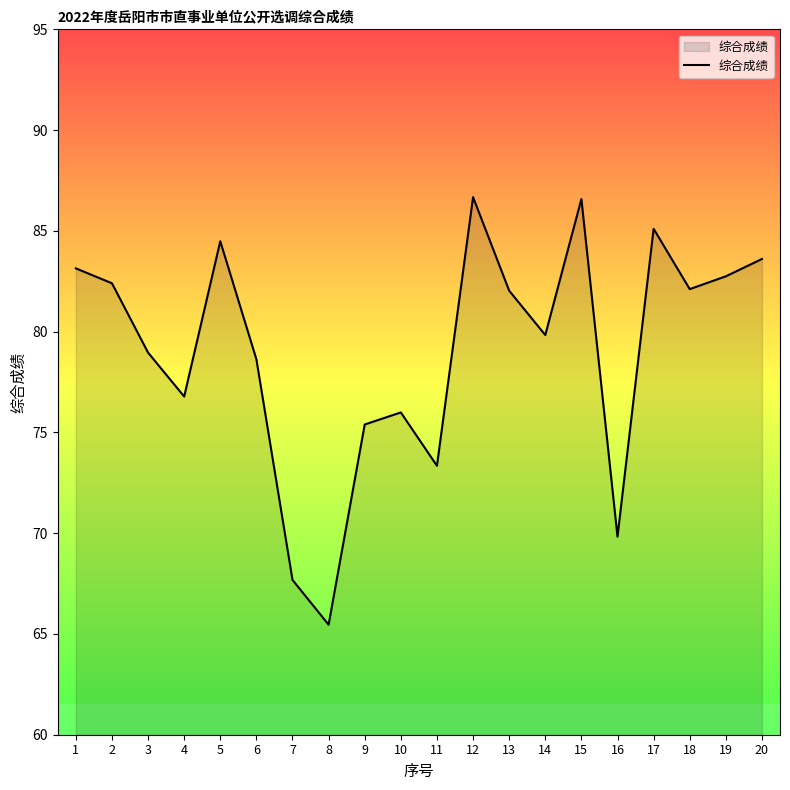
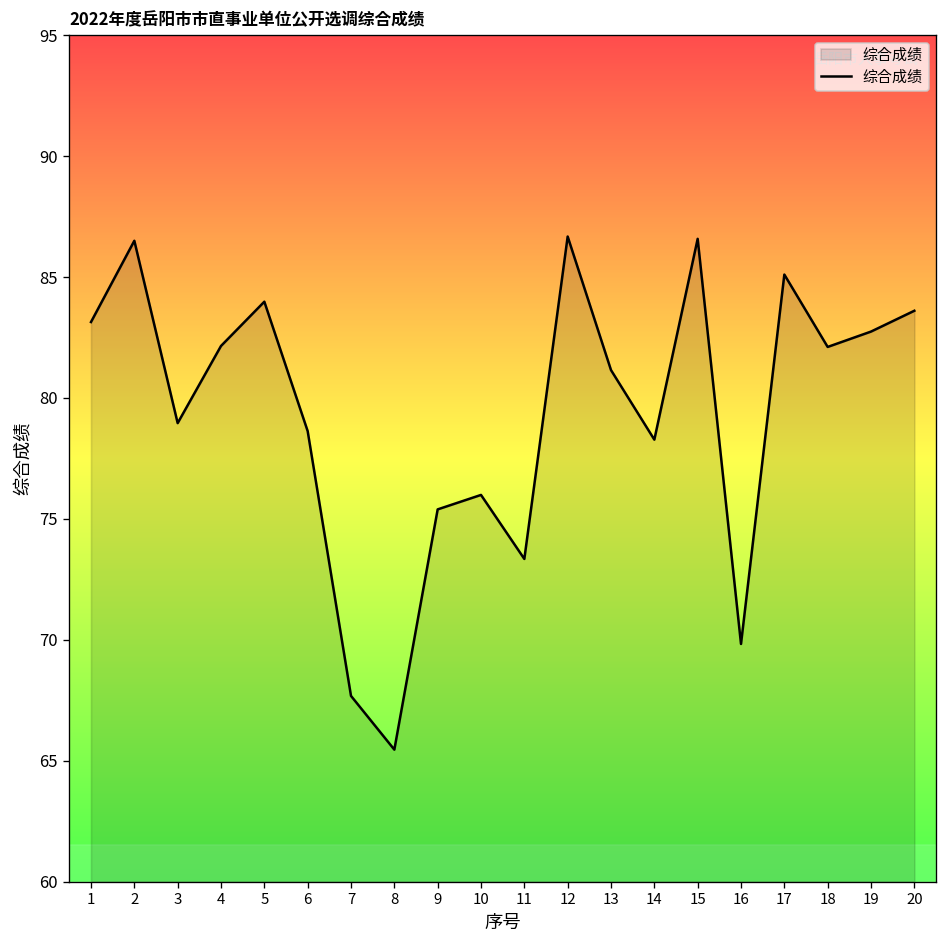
2: 82.4 -> 86.5
4: 76.8 -> 82.2
5: 84.5 -> 84.0
13: 82.0 -> 81.2
14: 79.8 -> 78.3
